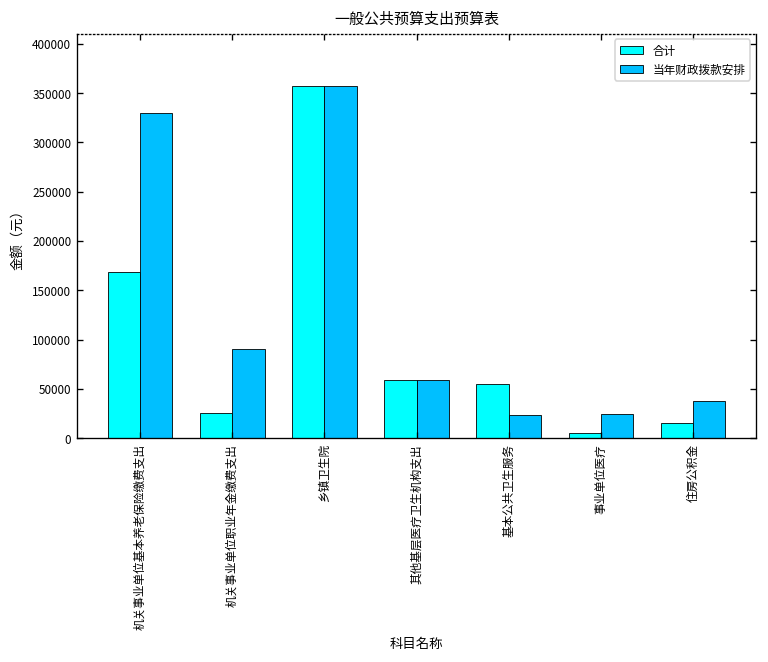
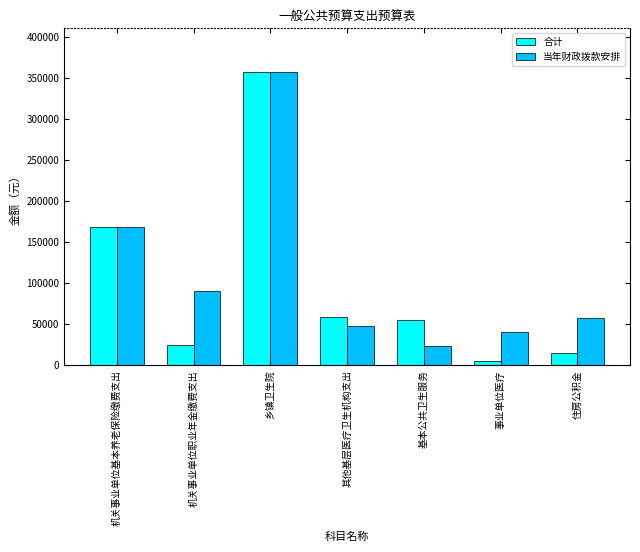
当年财政拨款安排, 机关事业单位基本养老保险缴费支出: 330000 -> 170000
当年财政拨款安排, 其他基层医疗卫生机构支出: 60000 -> 50000
当年财政拨款安排, 事业单位医疗: 20000 -> 40000
当年财政拨款安排, 住房公积金: 40000 -> 60000
